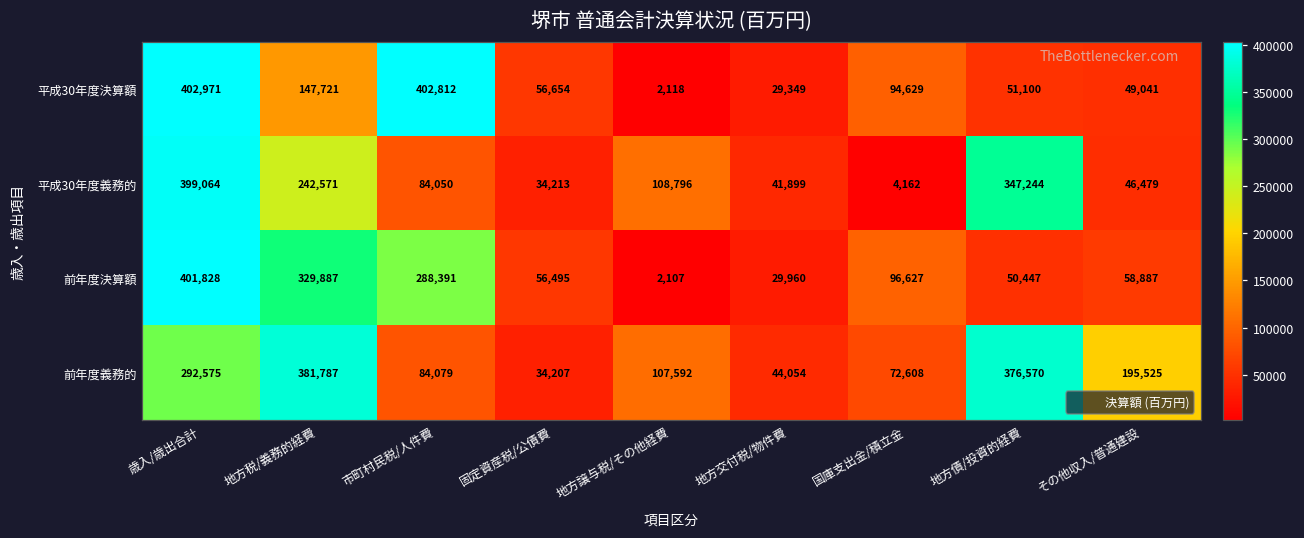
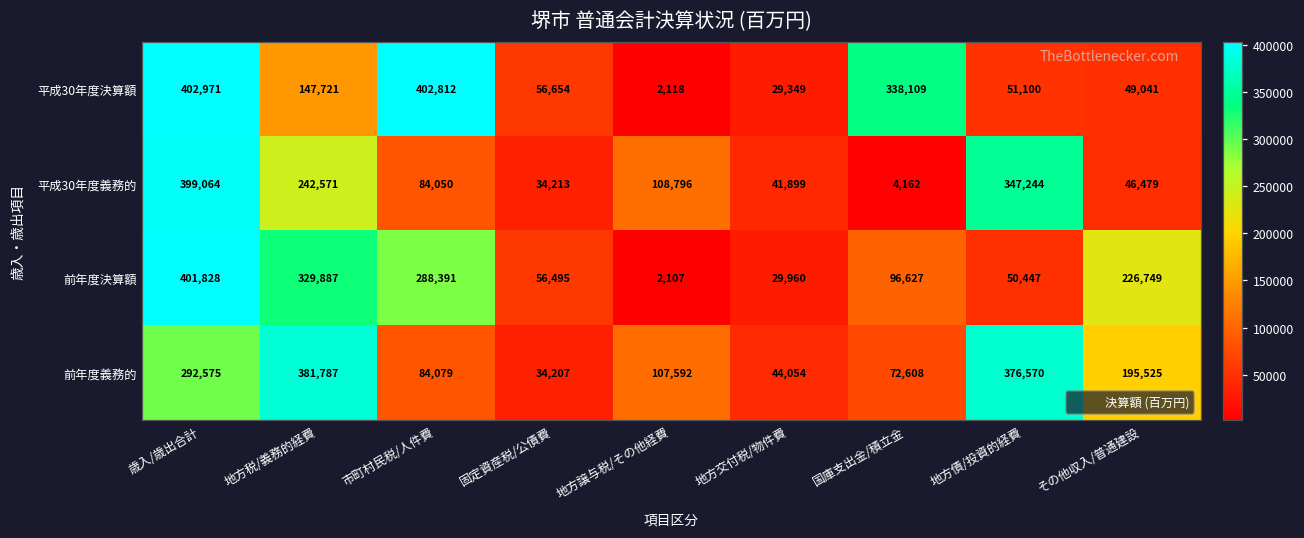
平成30年度決算額, 国庫支出金/積立金: 94,629 -> 338,109
前年度決算額, その他収入/普通建設: 58,887 -> 226,749
